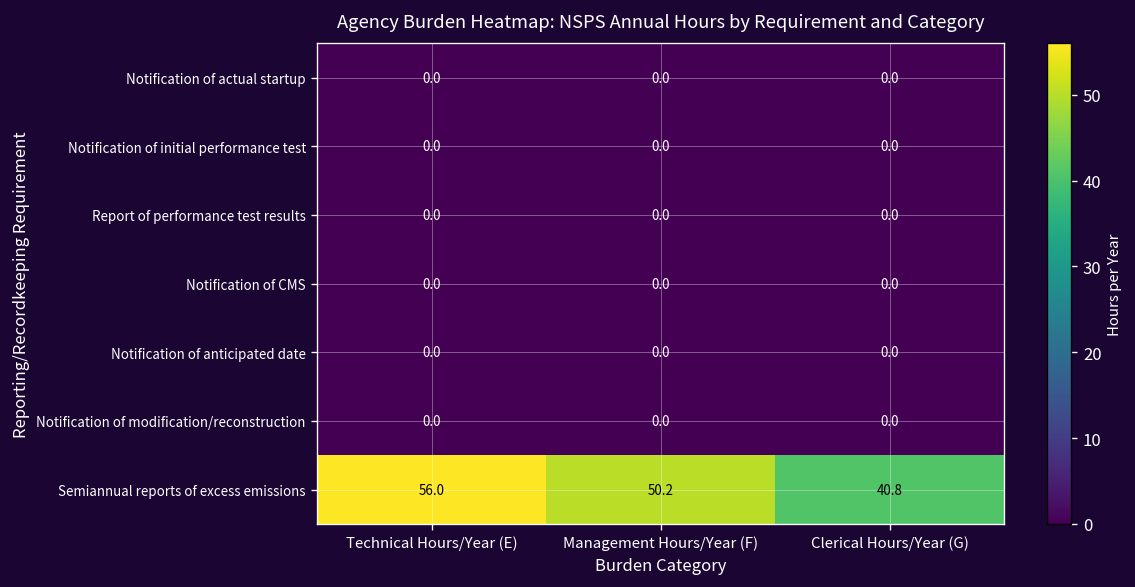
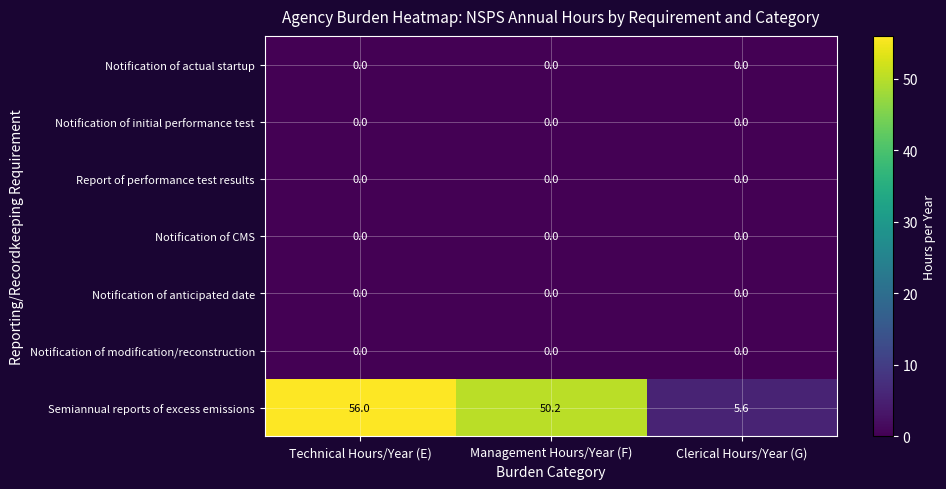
Semiannual reports of excess emissions, Clerical Hours/Year (G): 40.8 -> 5.6
